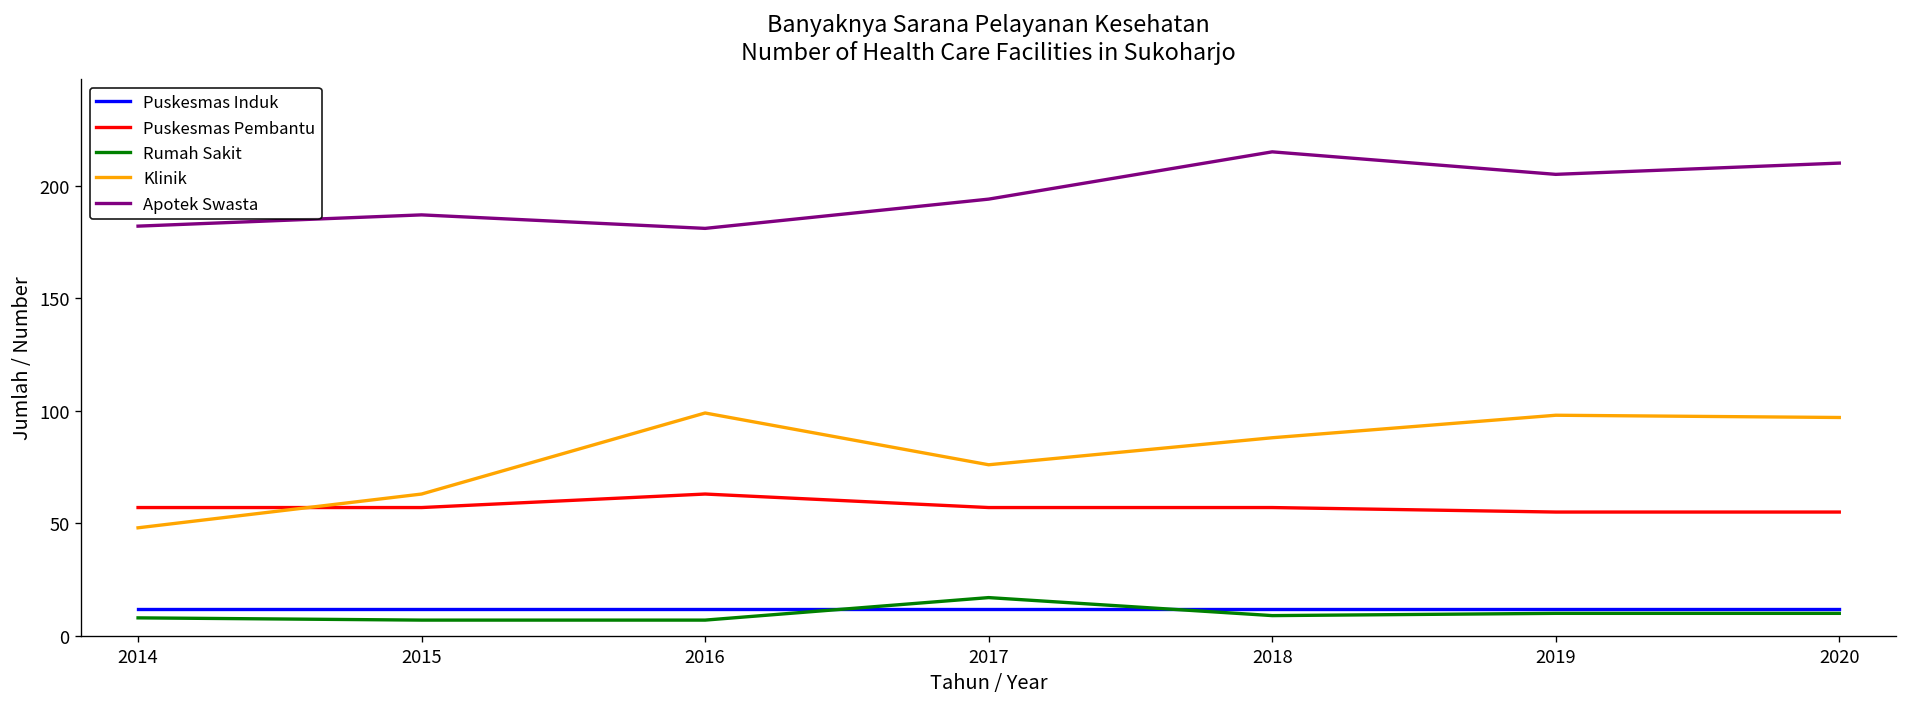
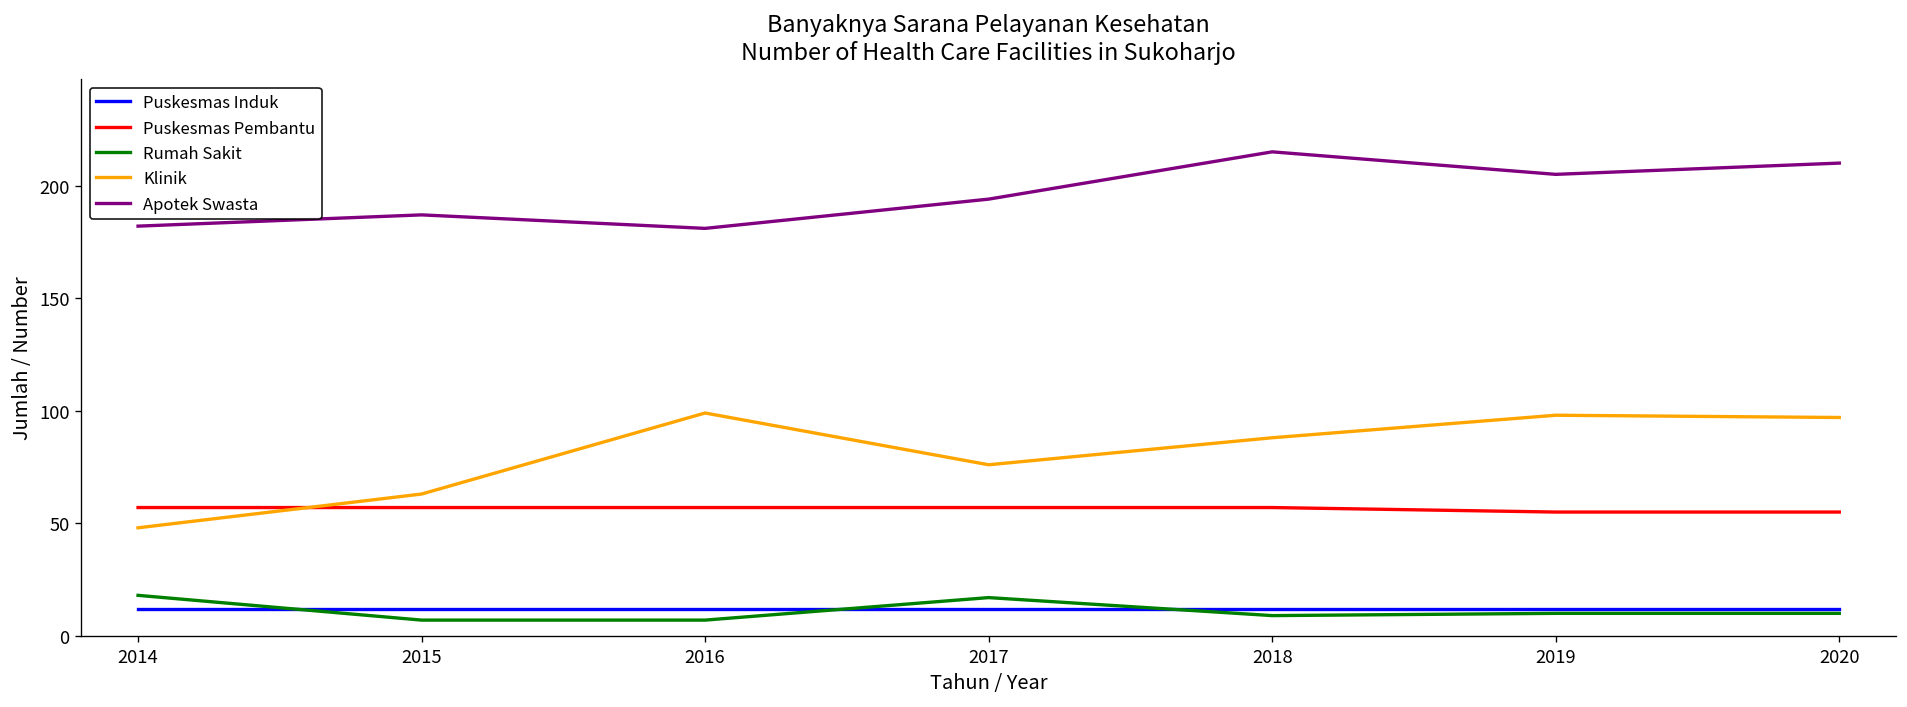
Rumah Sakit, 2014: 8 -> 18
Puskesmas Pembantu, 2016: 63 -> 57
